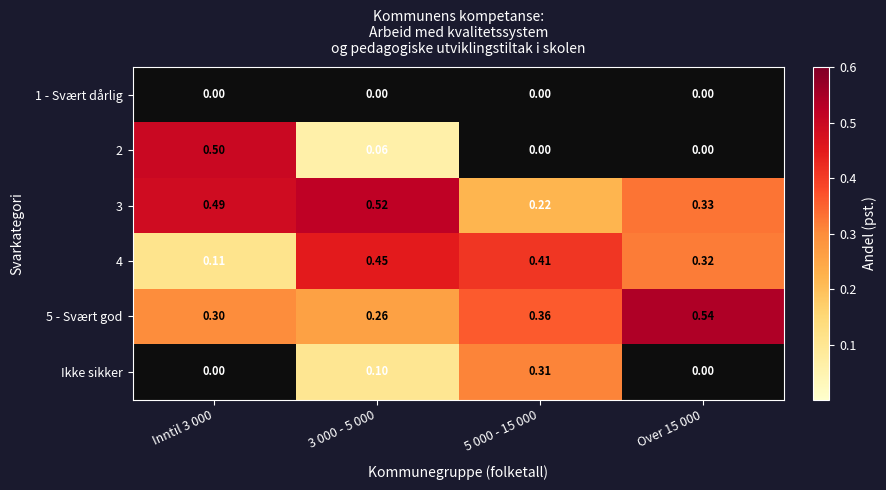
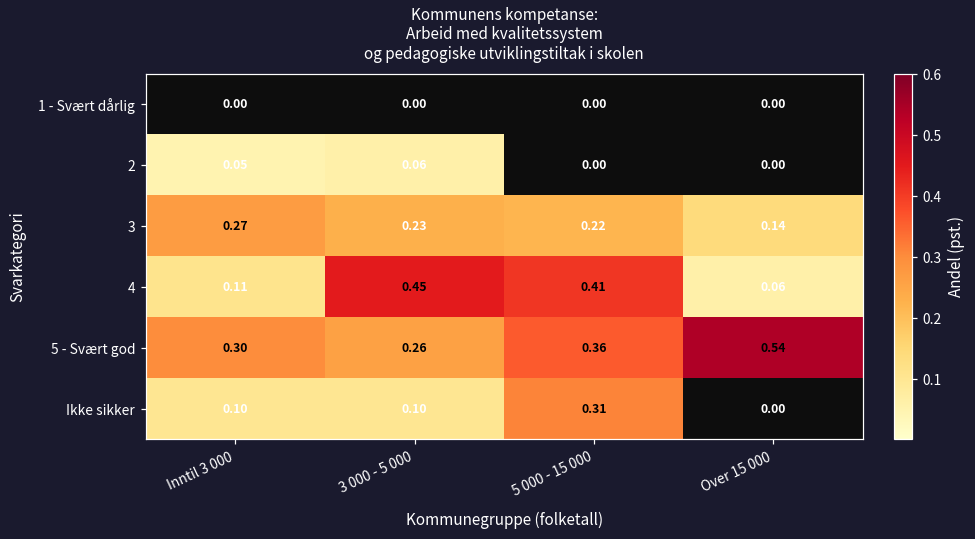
2, Inntil 3 000: 0.50 -> 0.05
3, Inntil 3 000: 0.49 -> 0.27
3, 3 000 - 5 000: 0.52 -> 0.23
3, Over 15 000: 0.33 -> 0.14
4, Over 15 000: 0.32 -> 0.06
Ikke sikker, Inntil 3 000: 0.00 -> 0.10
